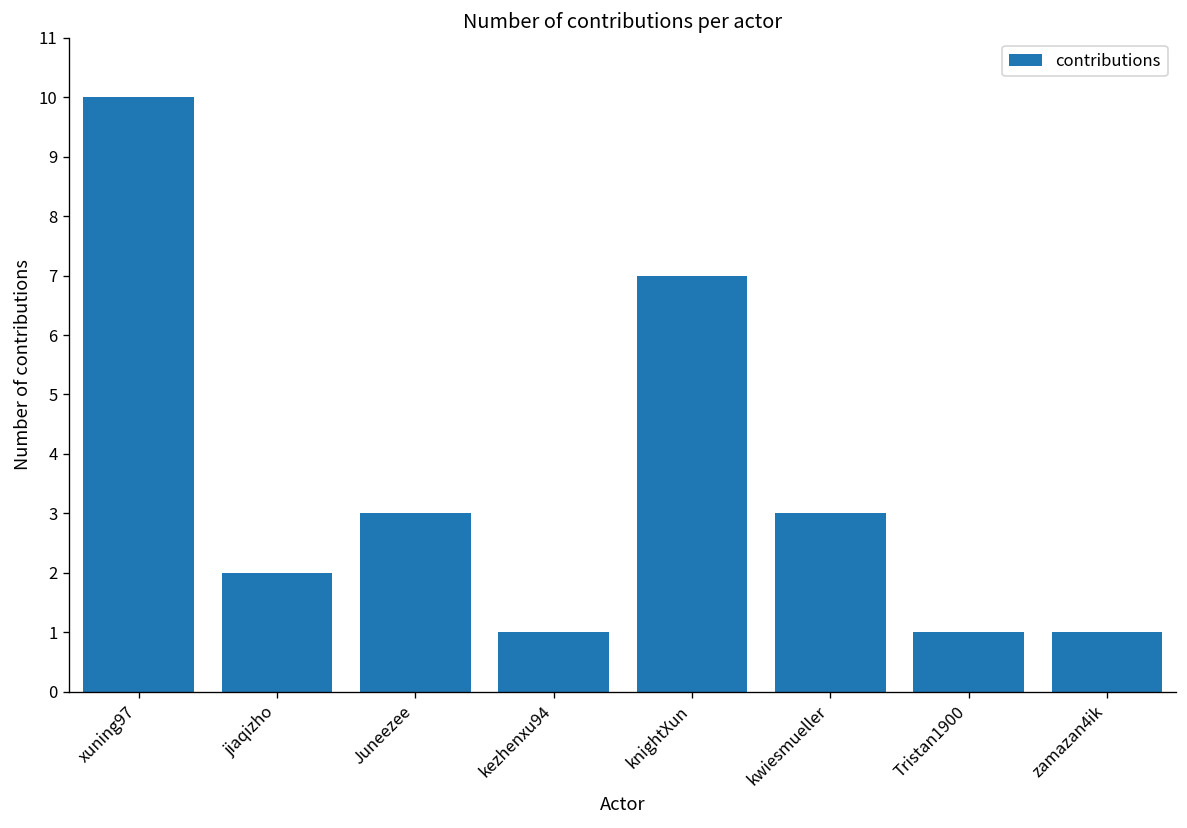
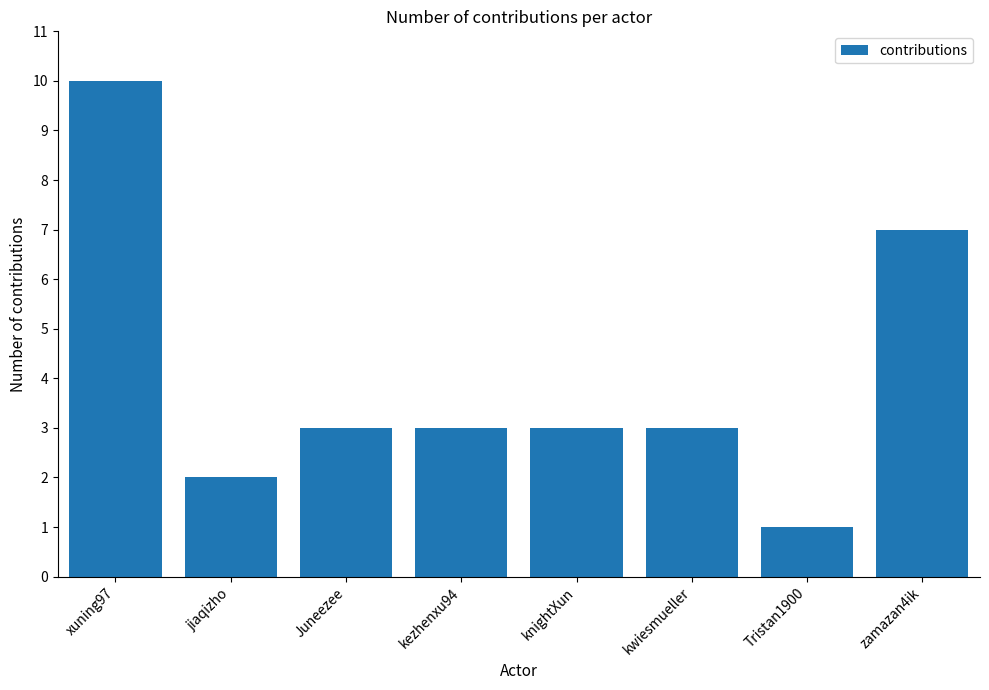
kezhenxu94: 1 -> 3
knightXun: 7 -> 3
zamazan4ik: 1 -> 7
